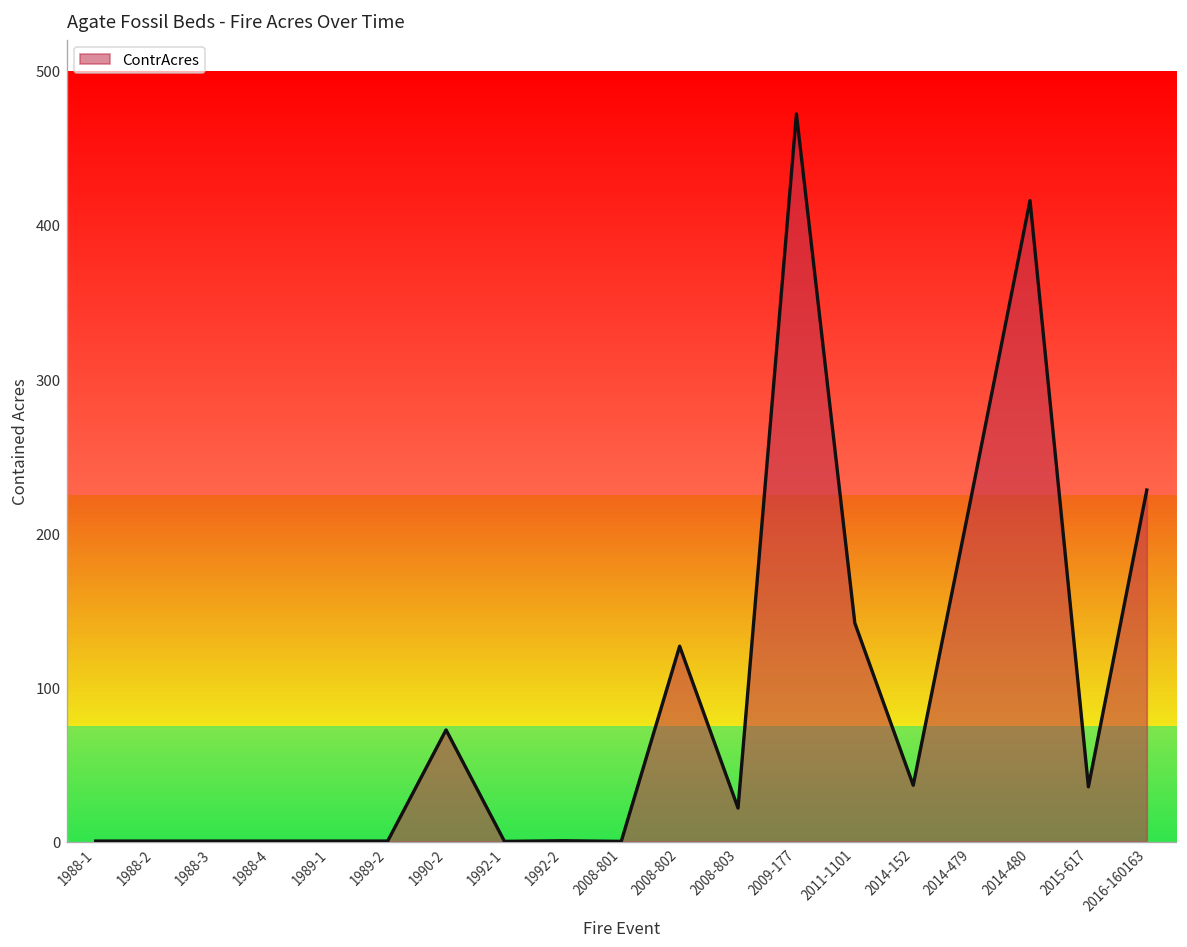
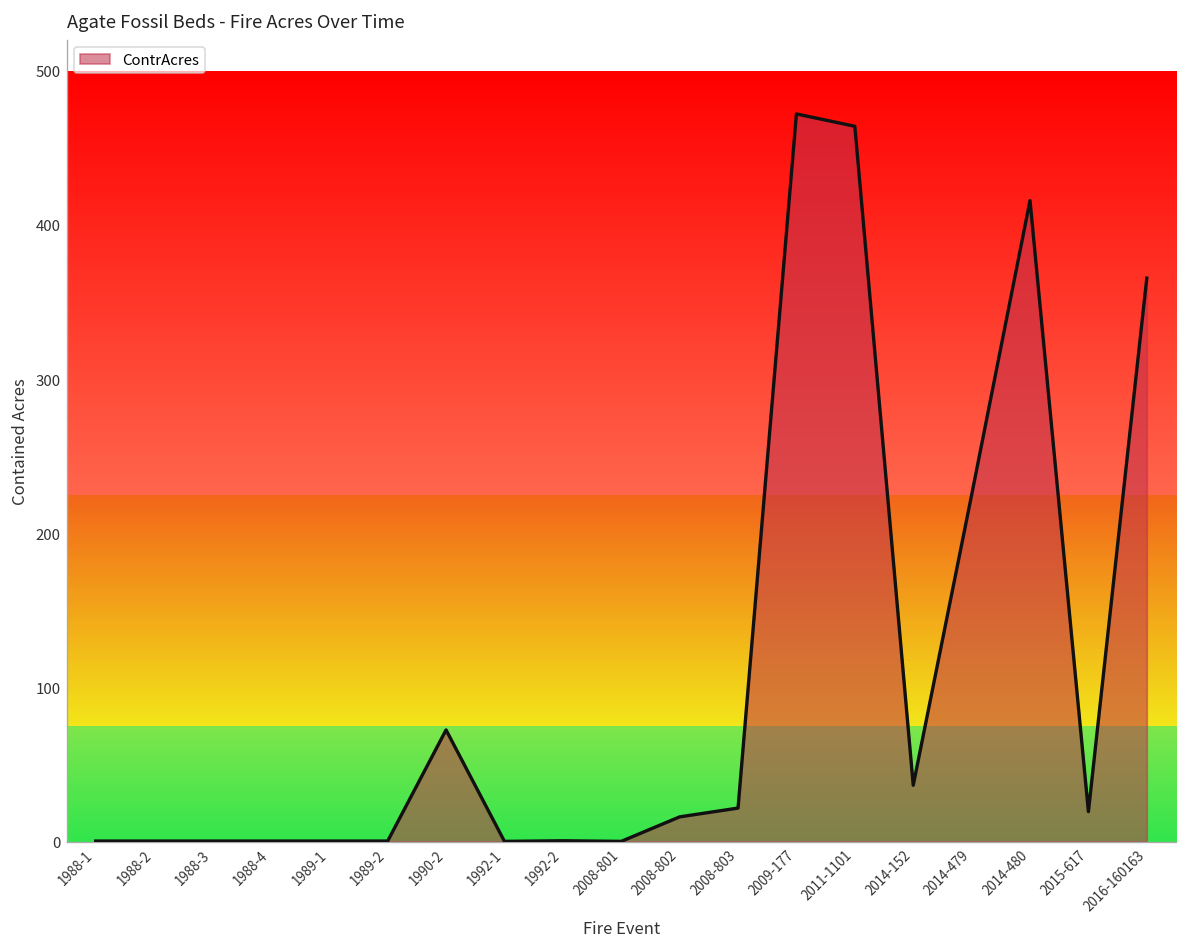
2008-802: 127 -> 16
2011-1101: 142 -> 464
2015-617: 36 -> 19
2016-160163: 228 -> 366
